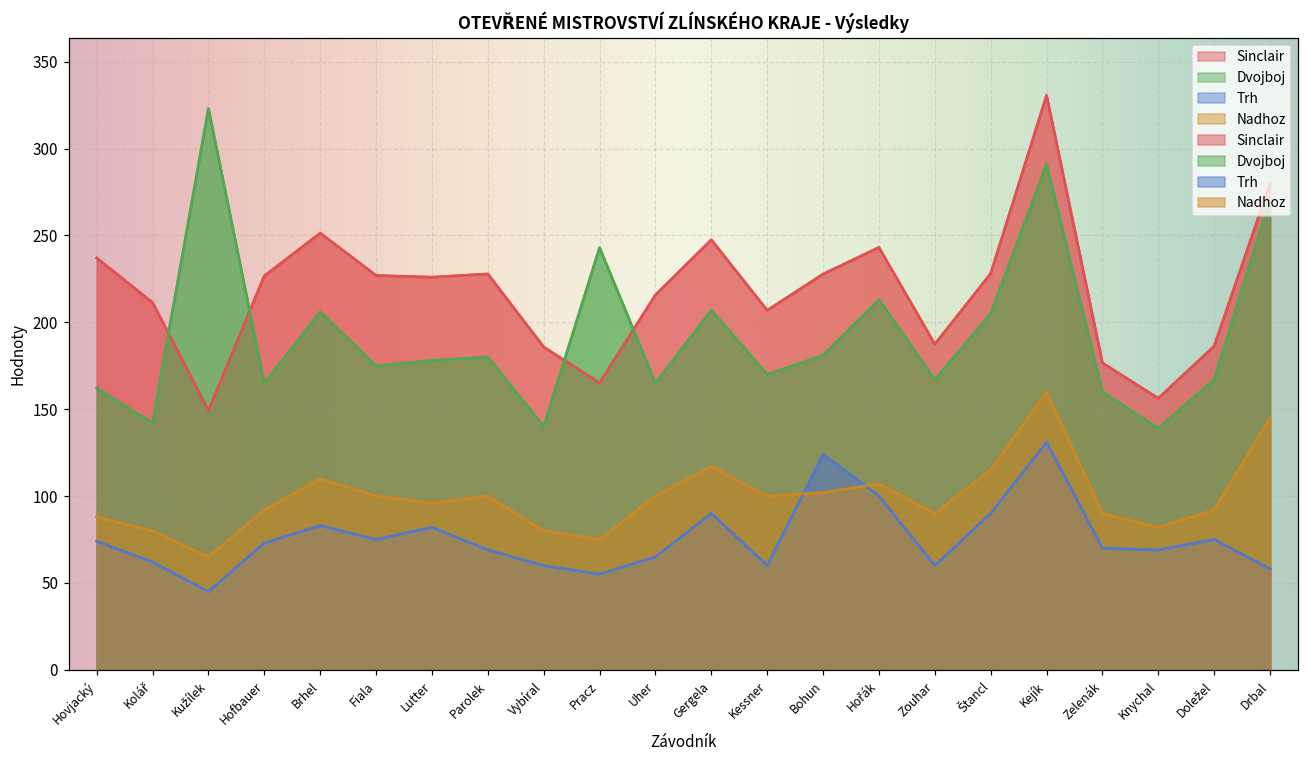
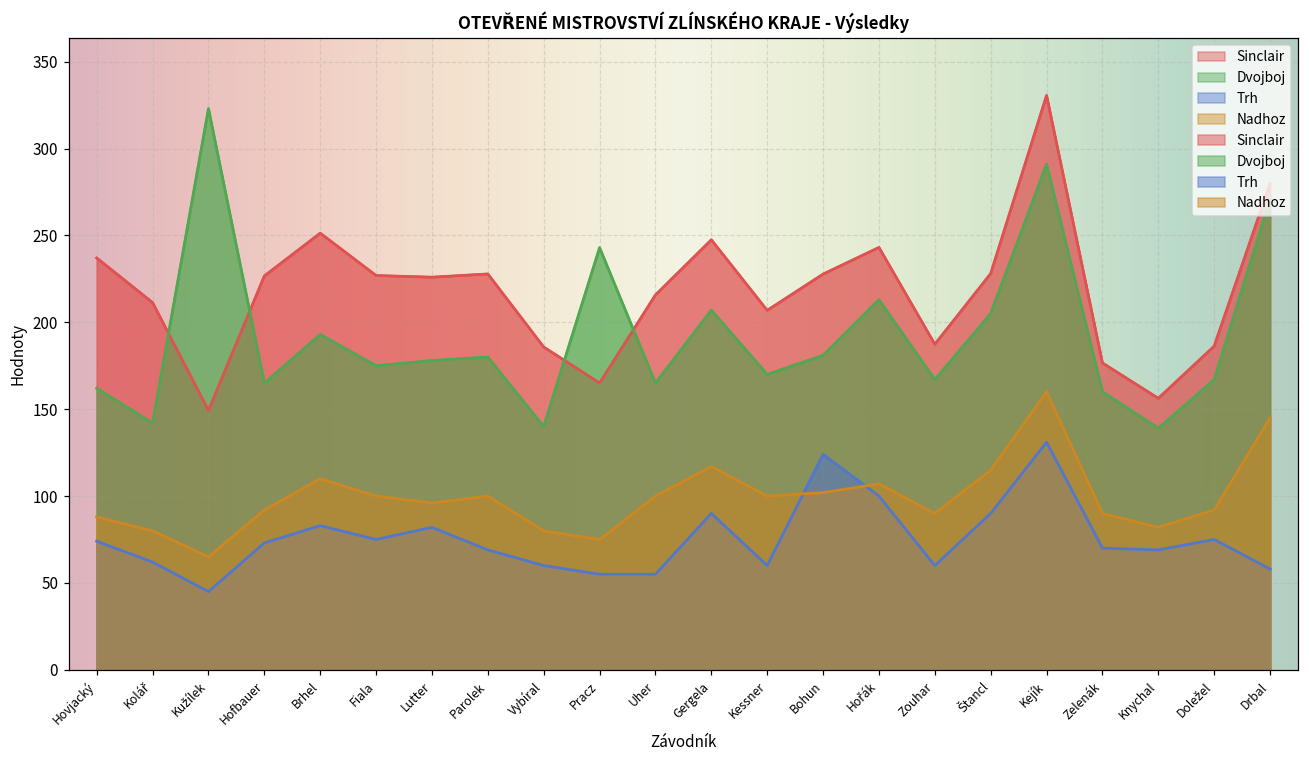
Dvojboj, Brhel: 206 -> 193
Trh, Uher: 65 -> 55
